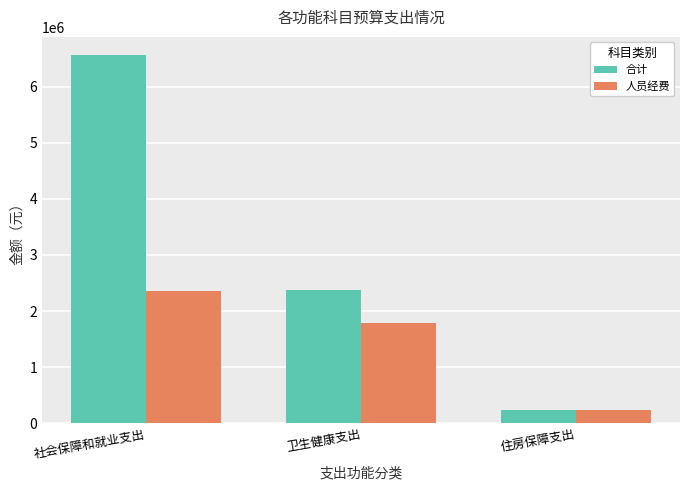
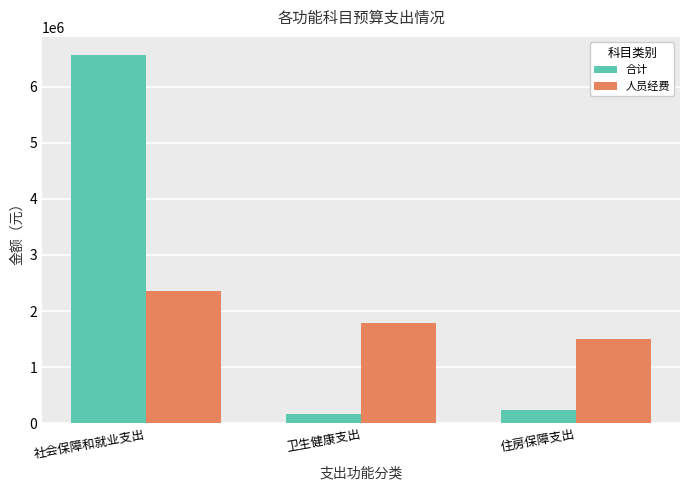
合计, 卫生健康支出: 2400000 -> 200000
人员经费, 住房保障支出: 200000 -> 1500000
